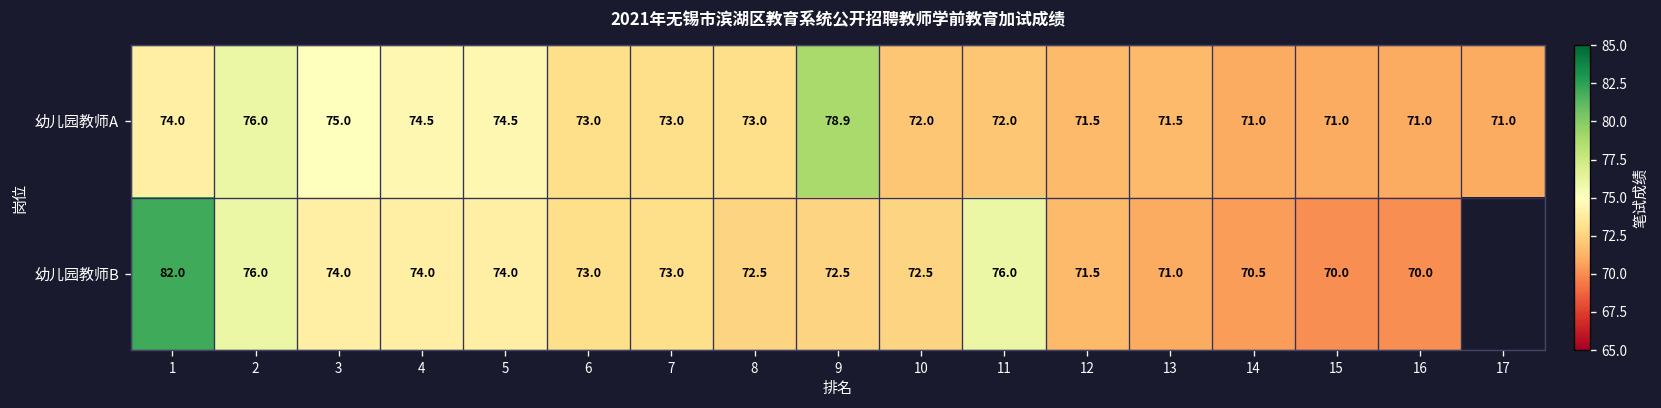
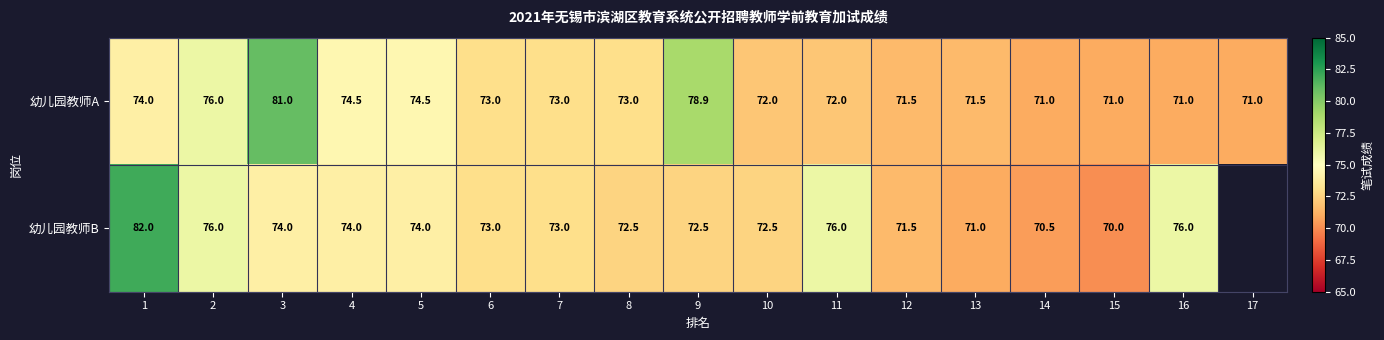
幼儿园教师A, 3: 75.0 -> 81.0
幼儿园教师B, 16: 70.0 -> 76.0
